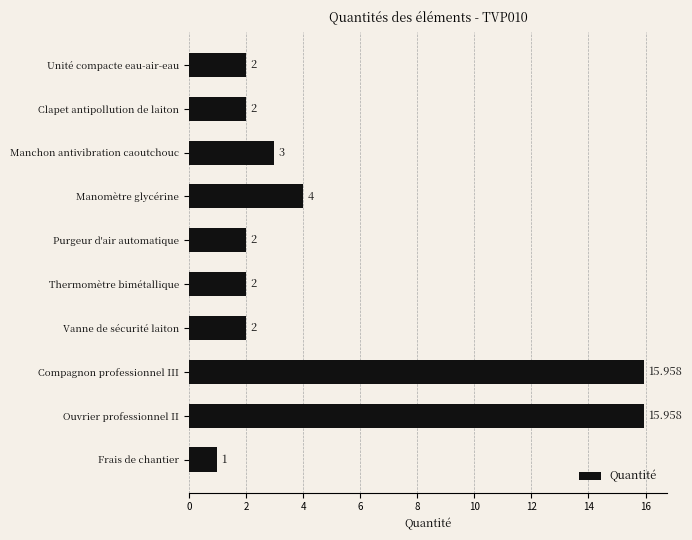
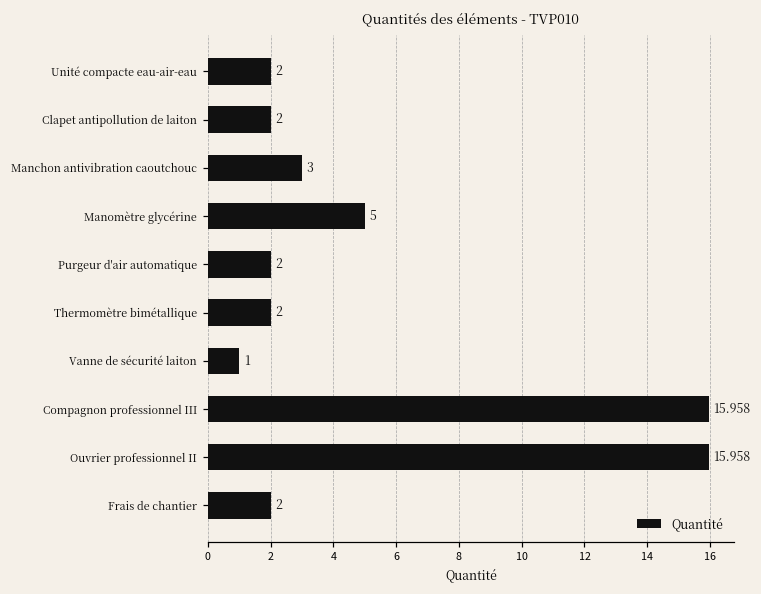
Manomètre glycérine: 4 -> 5
Vanne de sécurité laiton: 2 -> 1
Frais de chantier: 1 -> 2
